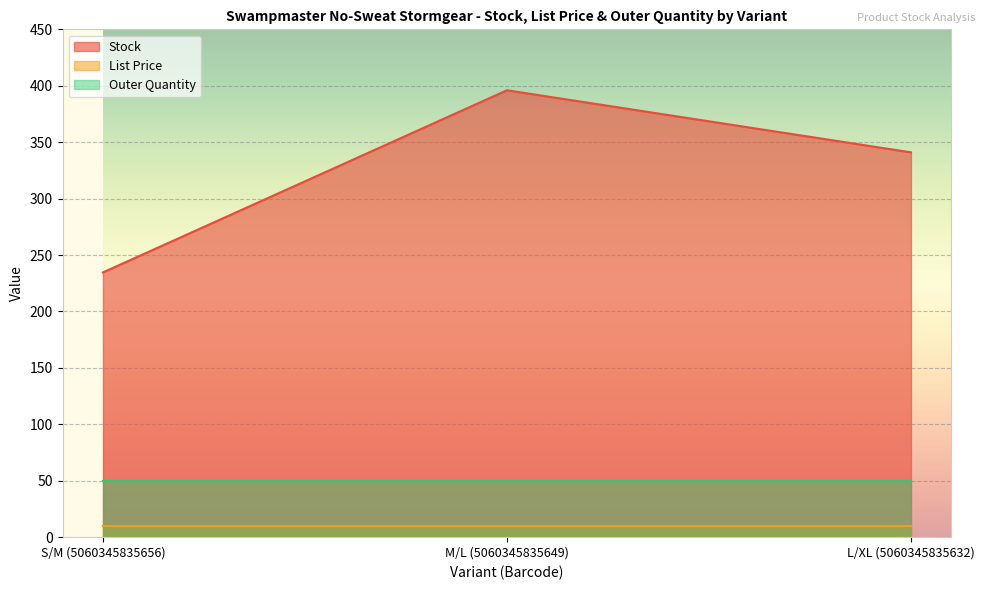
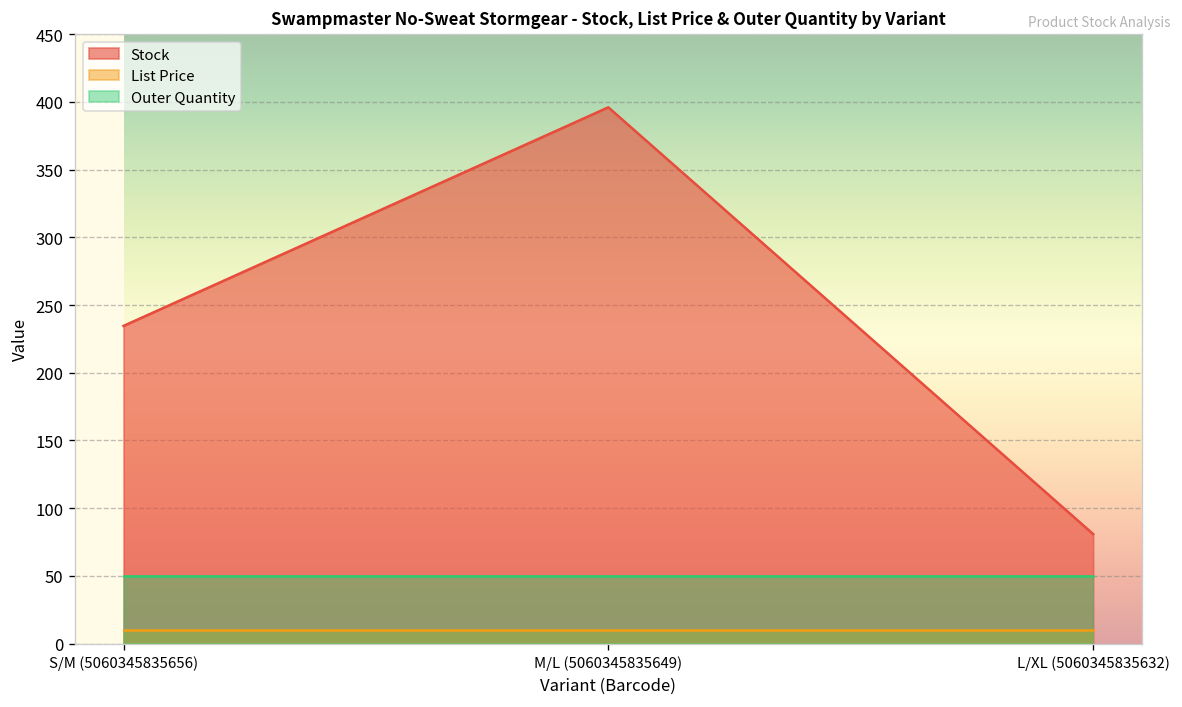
Stock, L/XL (5060345835632): 341 -> 81
